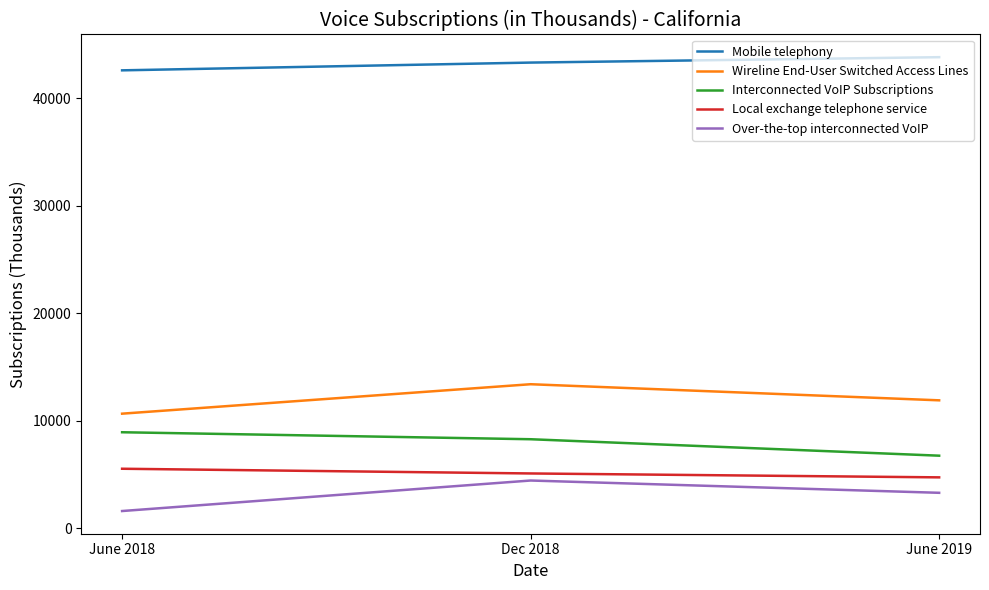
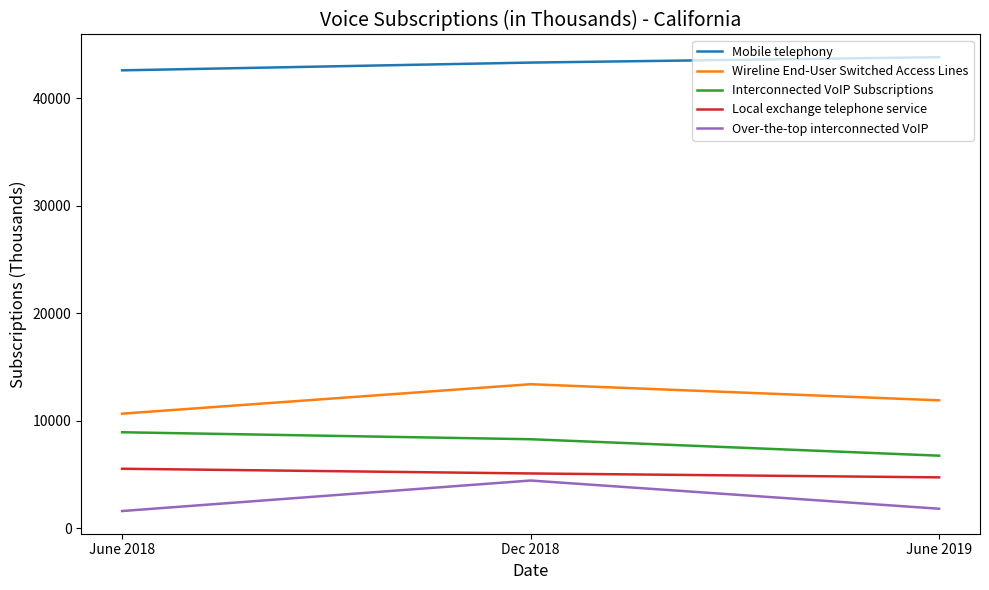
Over-the-top interconnected VoIP, June 2019: 3300 -> 1800
